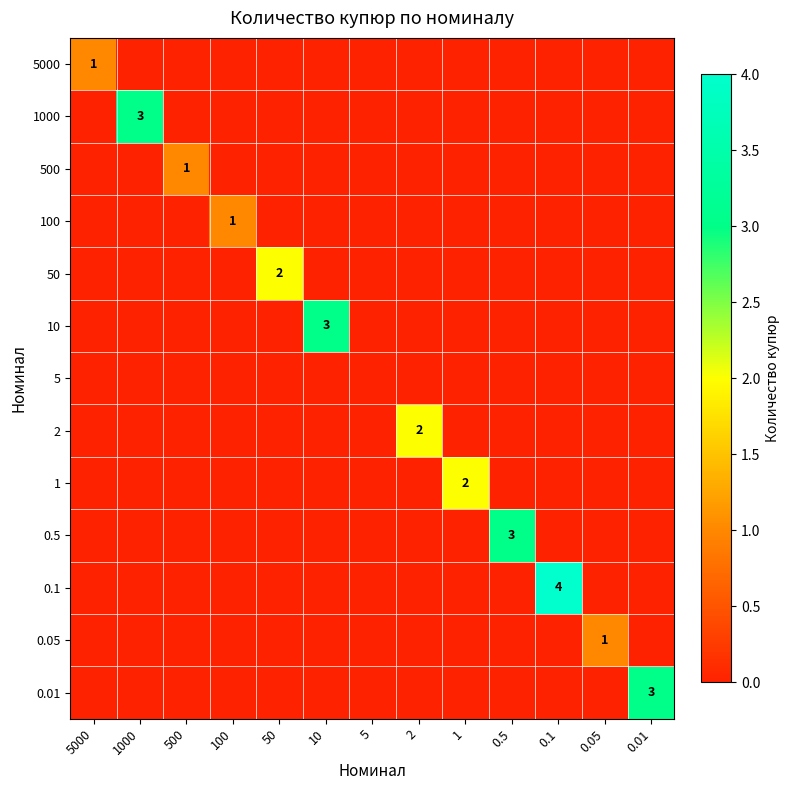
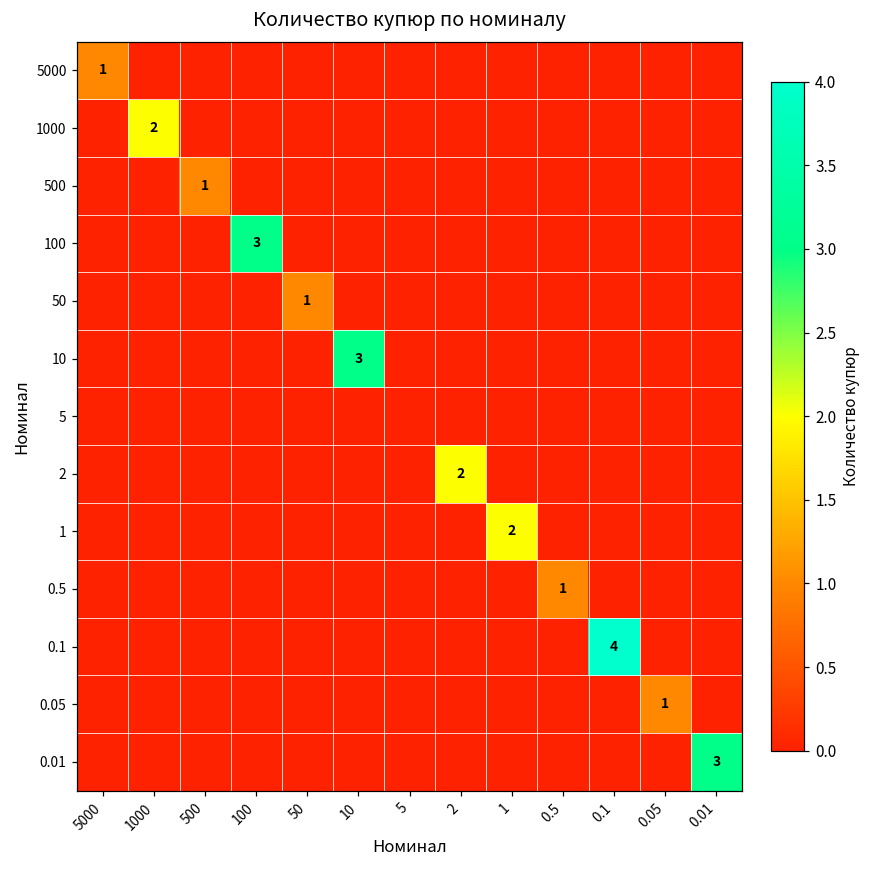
1000, 1000: 3 -> 2
100, 100: 1 -> 3
50, 50: 2 -> 1
0.5, 0.5: 3 -> 1
